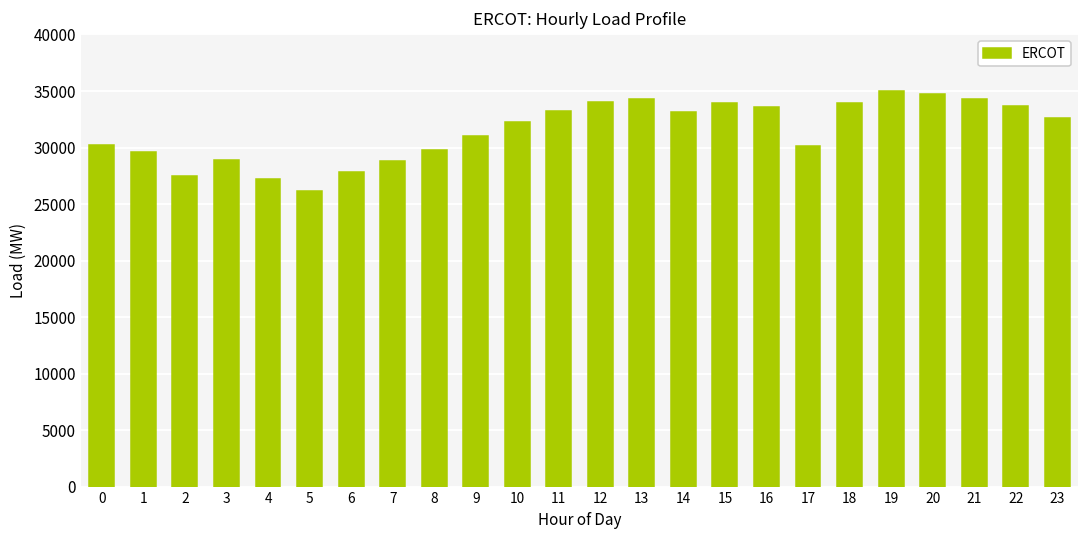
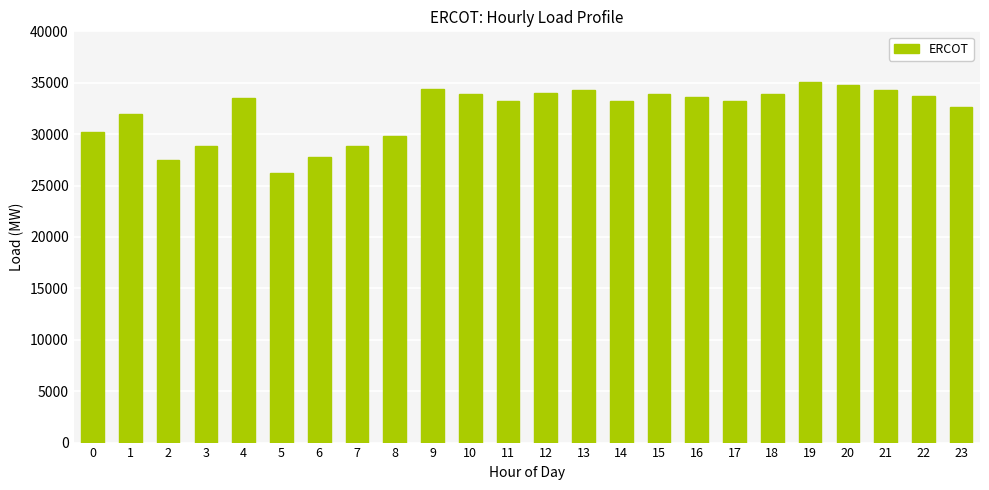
1: 29600 -> 32000
4: 27200 -> 33500
9: 31000 -> 34400
10: 32300 -> 33900
17: 30200 -> 33200
